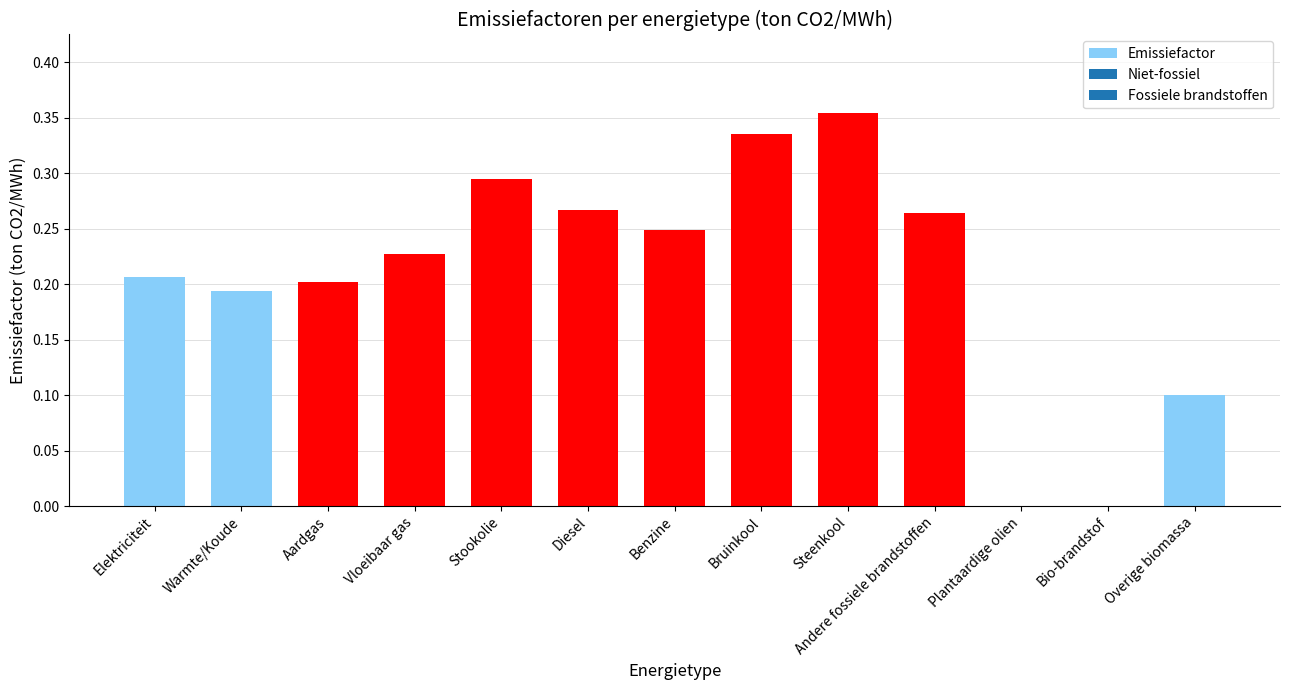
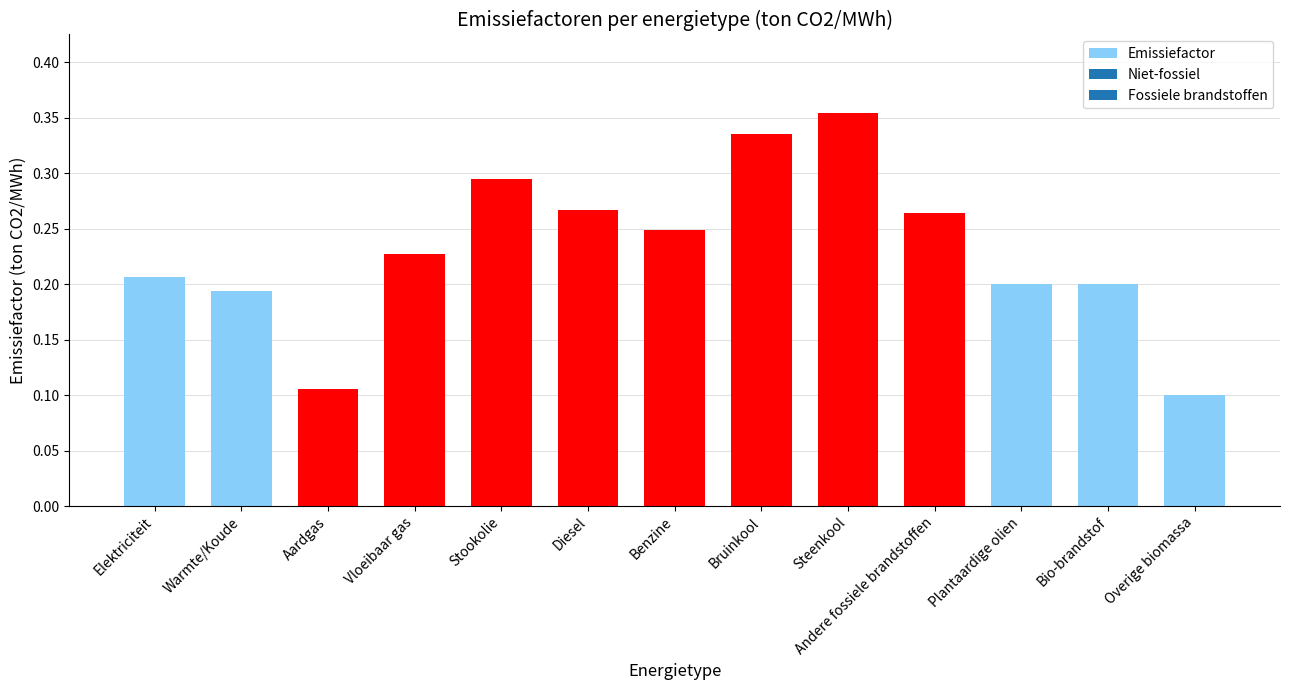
Aardgas: 0.202 -> 0.105
Plantaardige olien: 0.0 -> 0.2
Bio-brandstof: 0.0 -> 0.2
